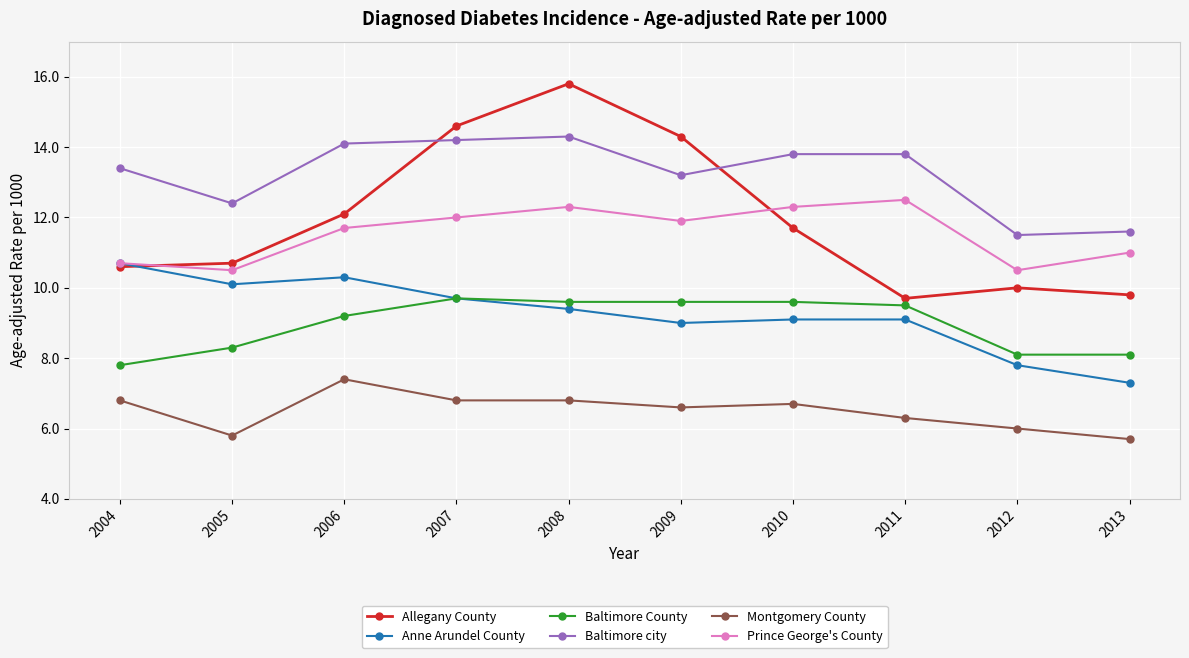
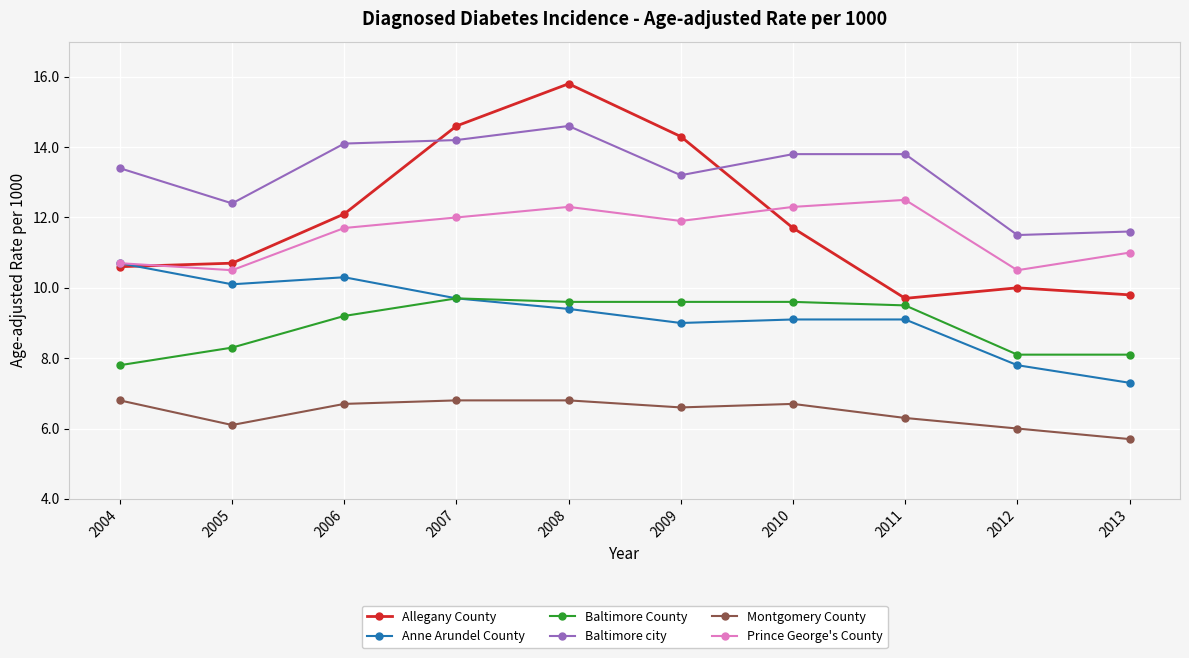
Montgomery County, 2005: 5.8 -> 6.1
Montgomery County, 2006: 7.4 -> 6.7
Baltimore city, 2008: 14.3 -> 14.6
